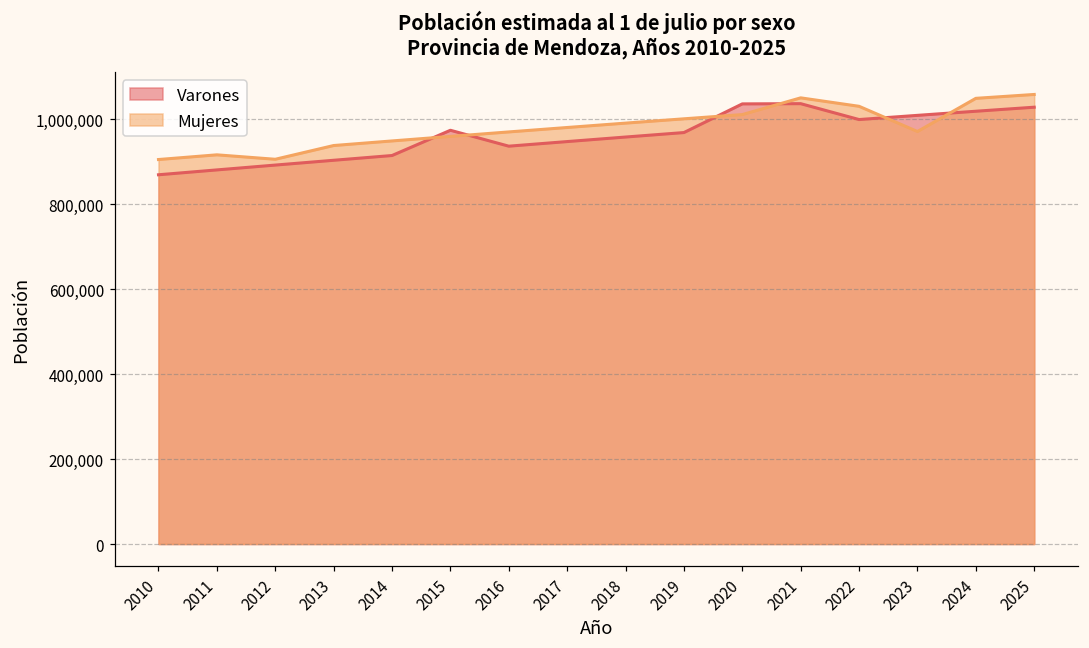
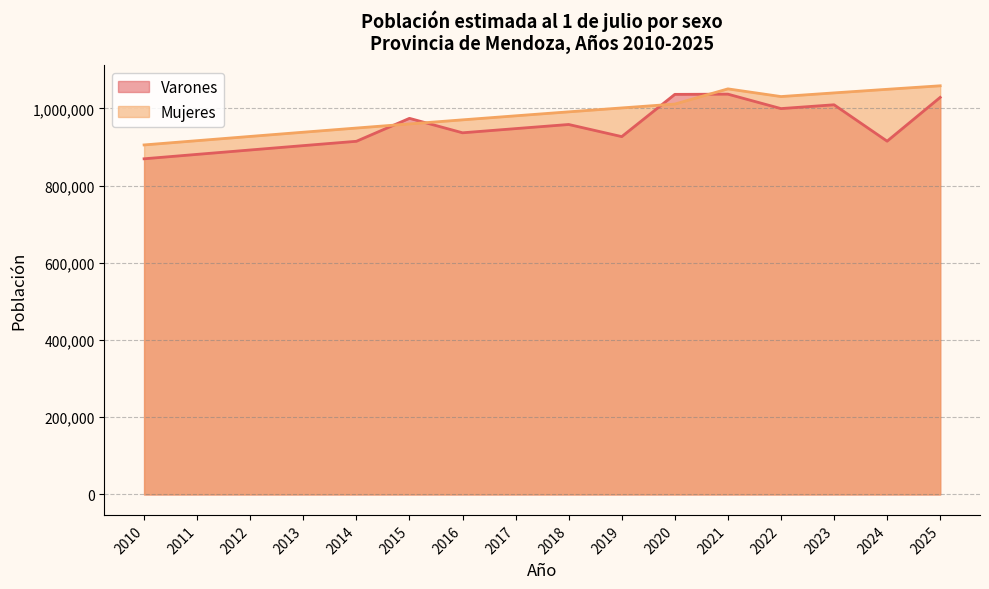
Mujeres, 2012: 910,000 -> 930,000
Varones, 2019: 970,000 -> 930,000
Mujeres, 2023: 970,000 -> 1,040,000
Varones, 2024: 1,020,000 -> 920,000
